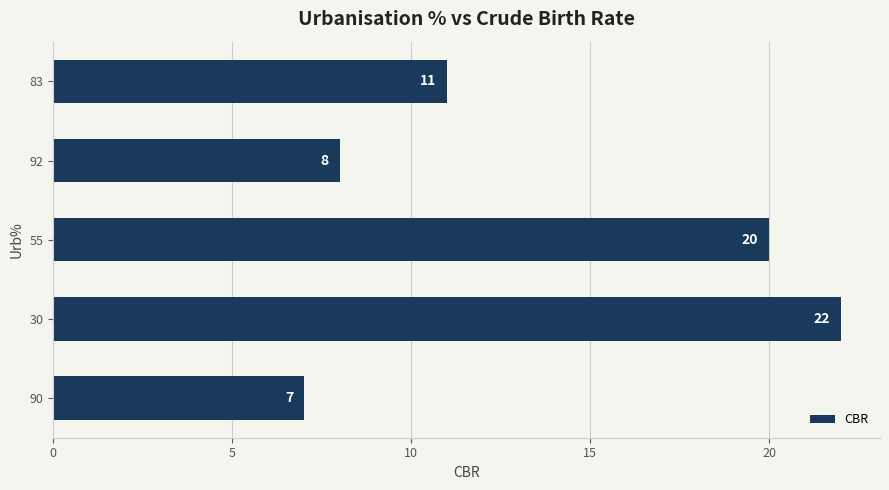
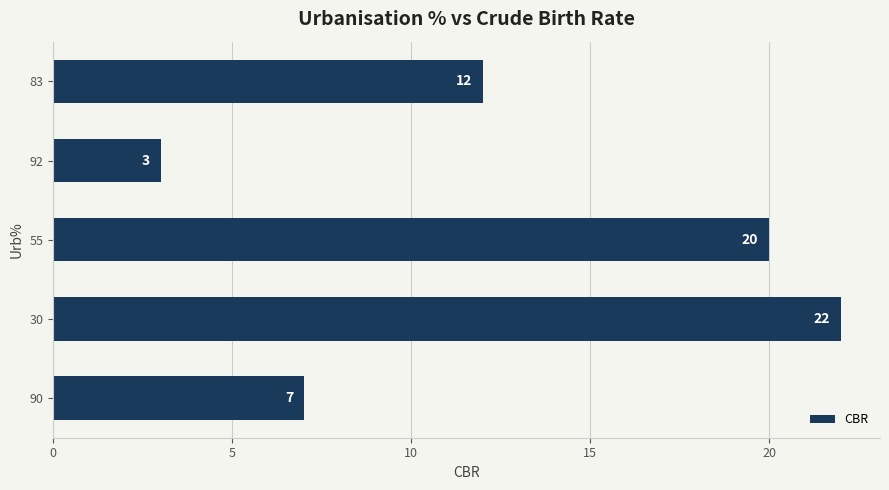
83: 11 -> 12
92: 8 -> 3
